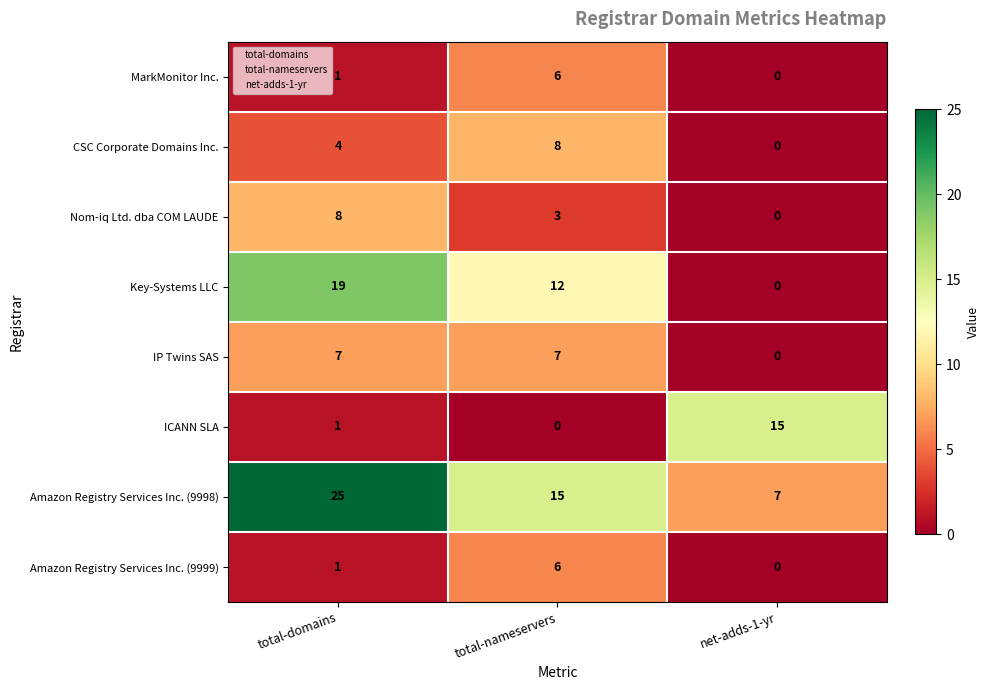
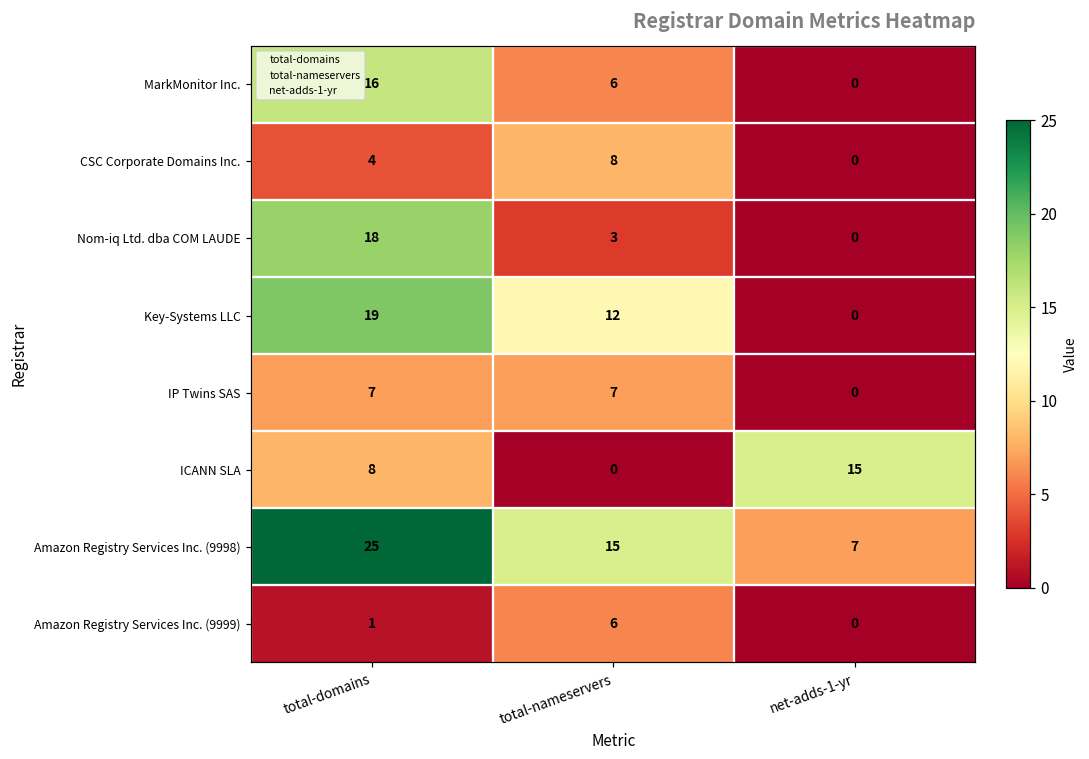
MarkMonitor Inc., total-domains: 1 -> 16
Nom-iq Ltd. dba COM LAUDE, total-domains: 8 -> 18
ICANN SLA, total-domains: 1 -> 8
